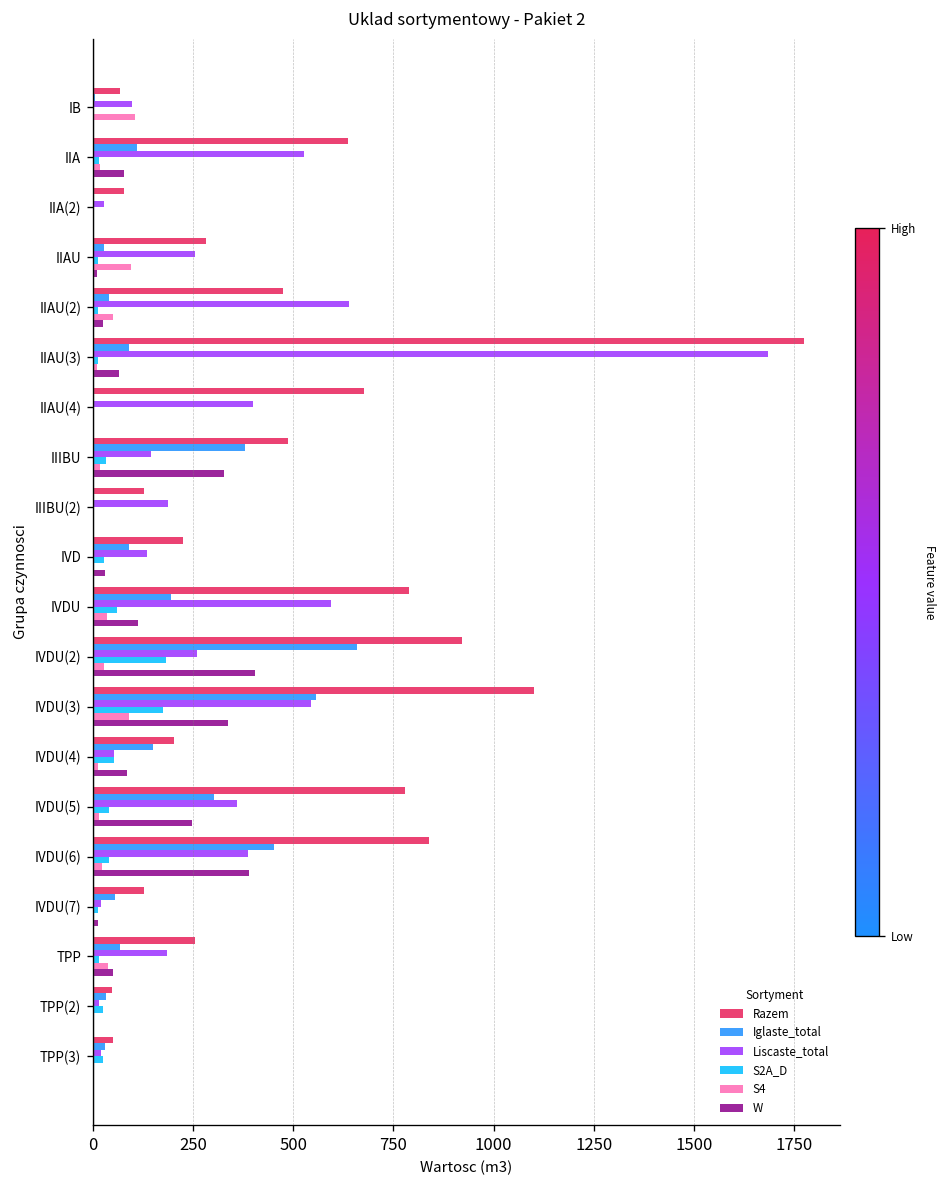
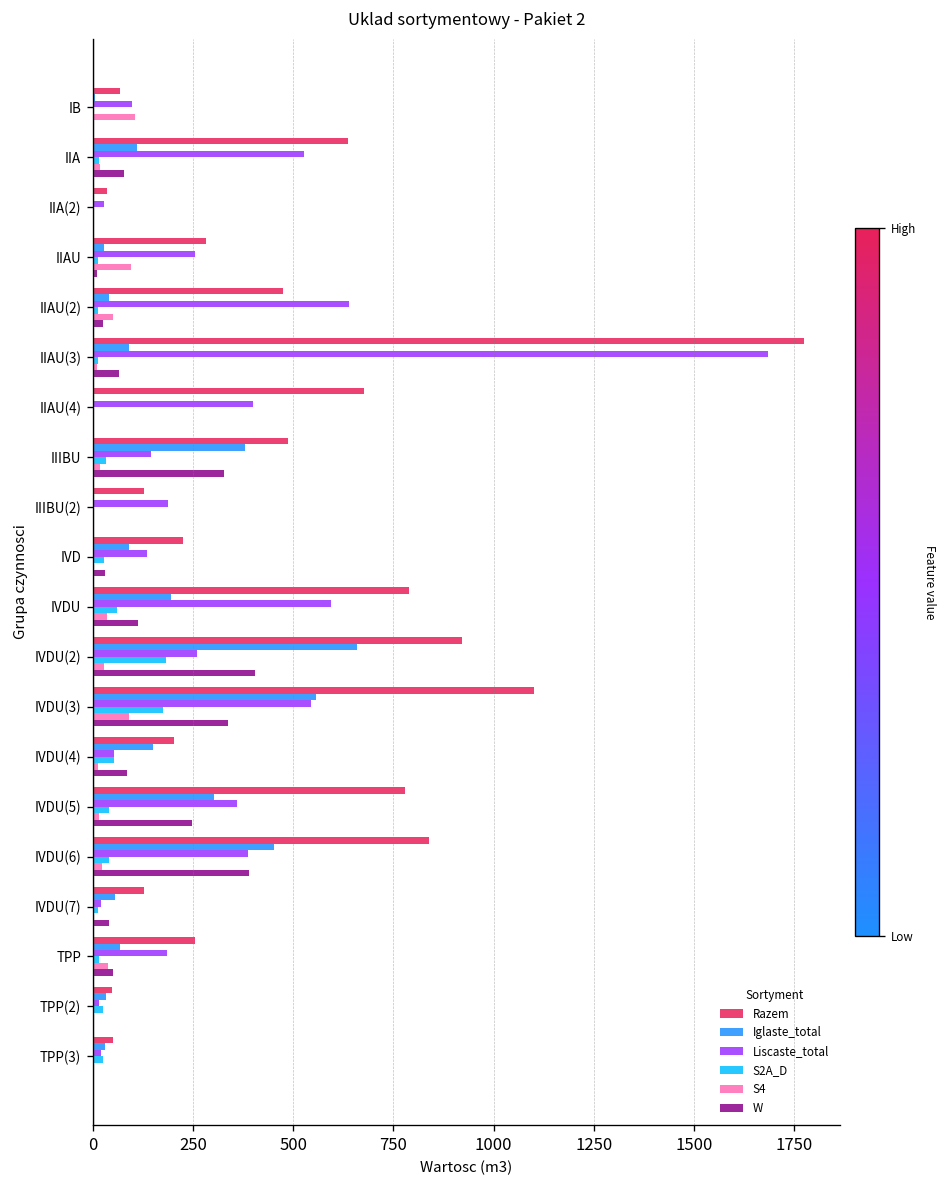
Razem, IIA(2): 80 -> 40
W, IVDU(7): 10 -> 40
